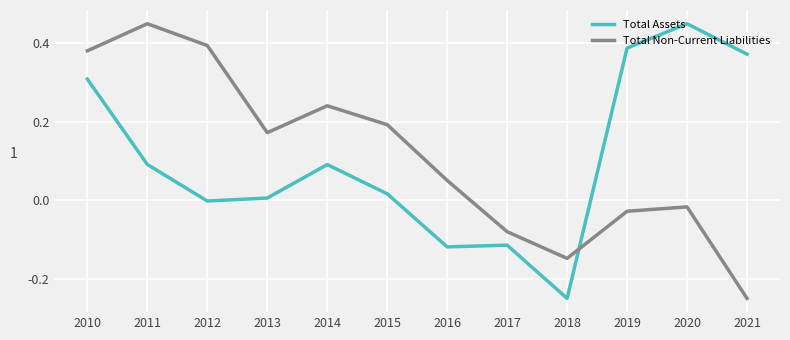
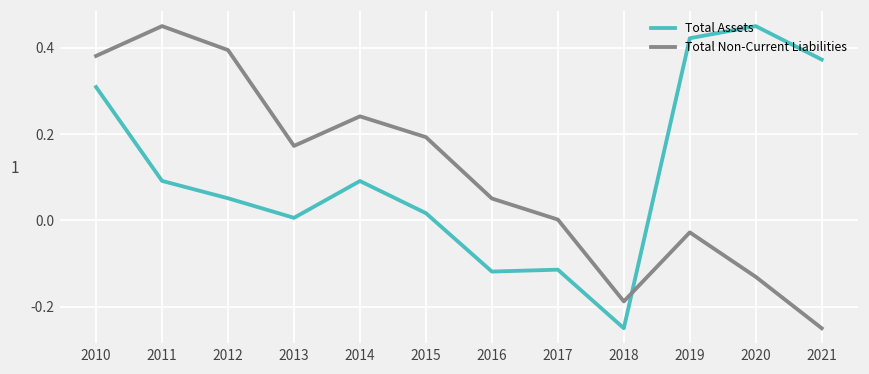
Total Assets, 2012: 0.00 -> 0.05
Total Non-Current Liabilities, 2017: -0.08 -> 0.00
Total Non-Current Liabilities, 2018: -0.15 -> -0.19
Total Assets, 2019: 0.39 -> 0.42
Total Non-Current Liabilities, 2020: -0.02 -> -0.13
